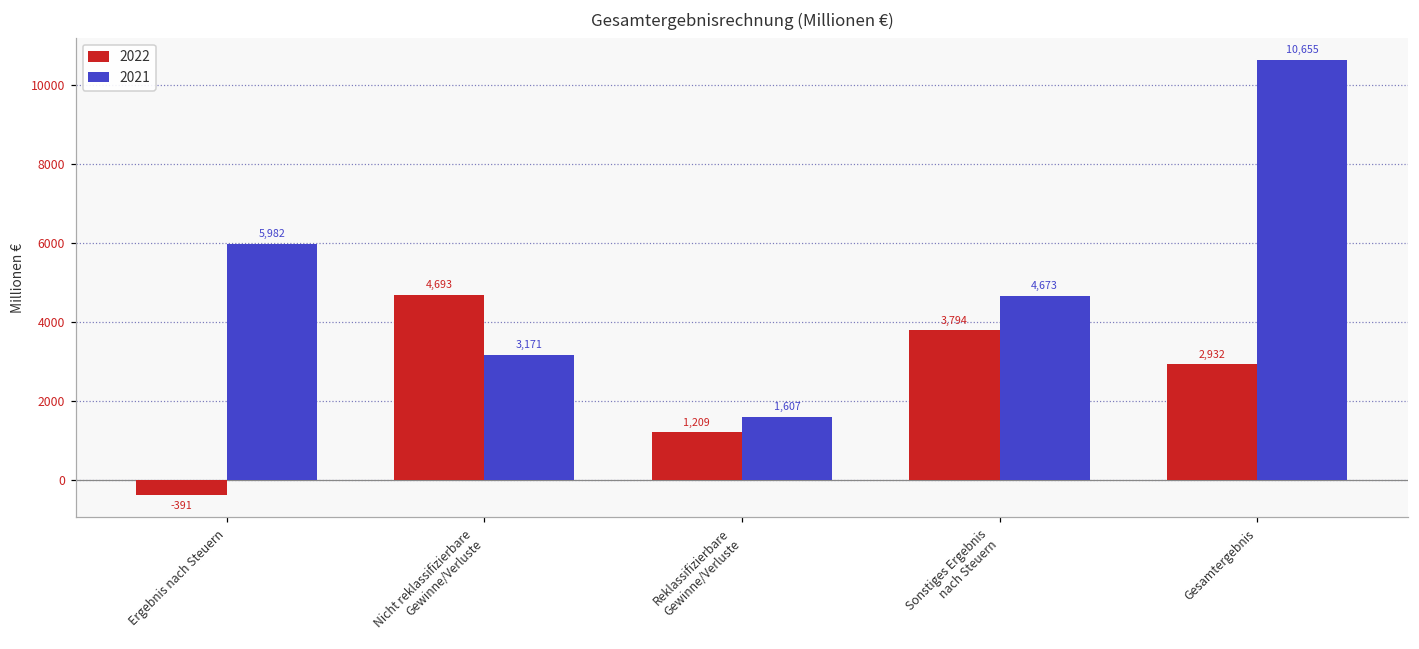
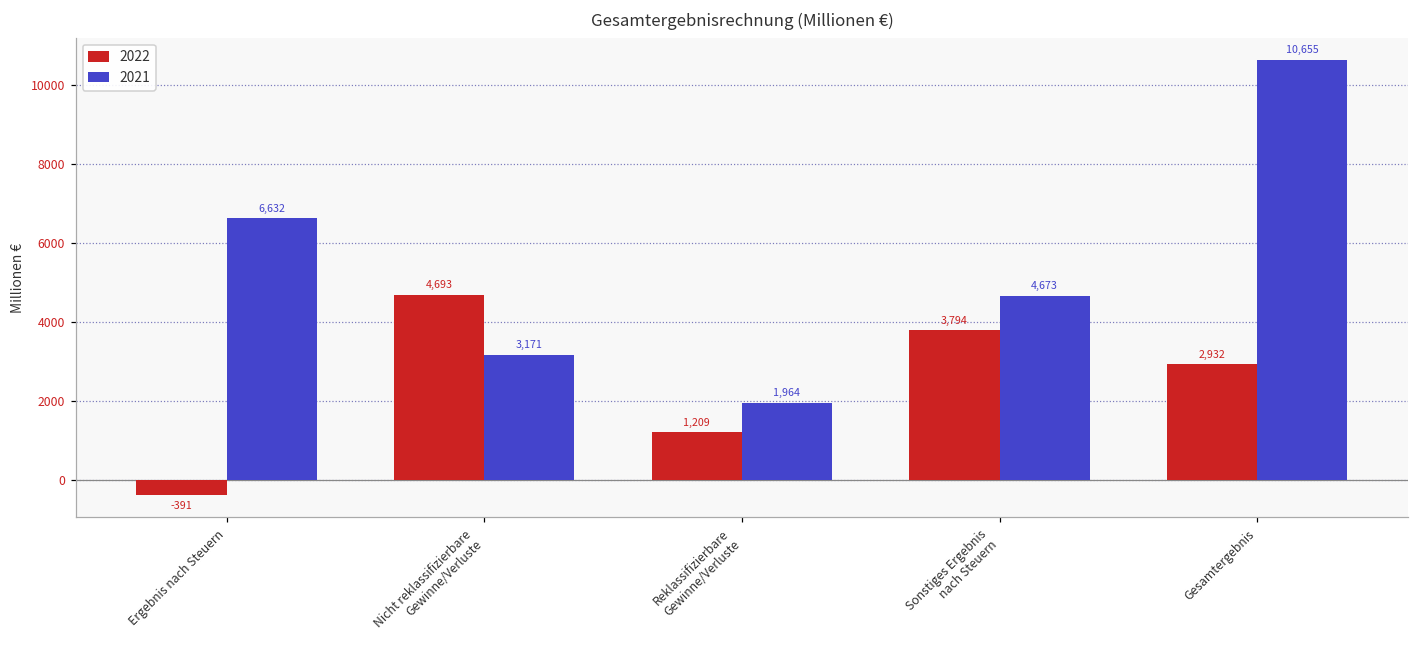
2021, Ergebnis nach Steuern: 5,982 -> 6,632
2021, Reklassifizierbare Gewinne/Verluste: 1,607 -> 1,964
